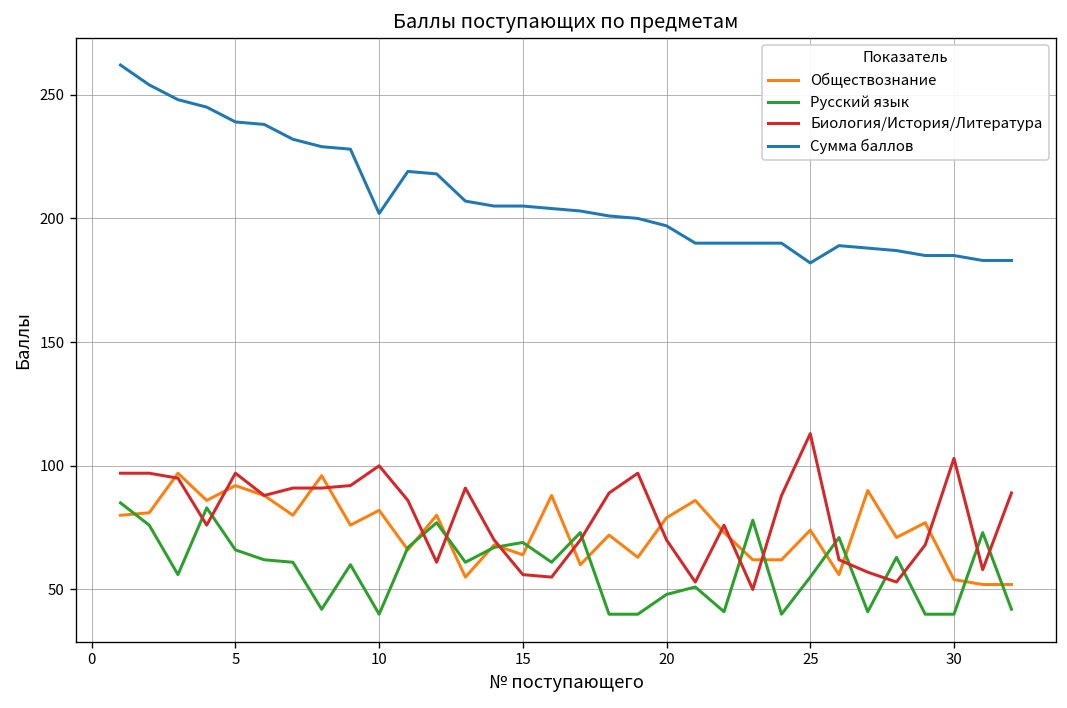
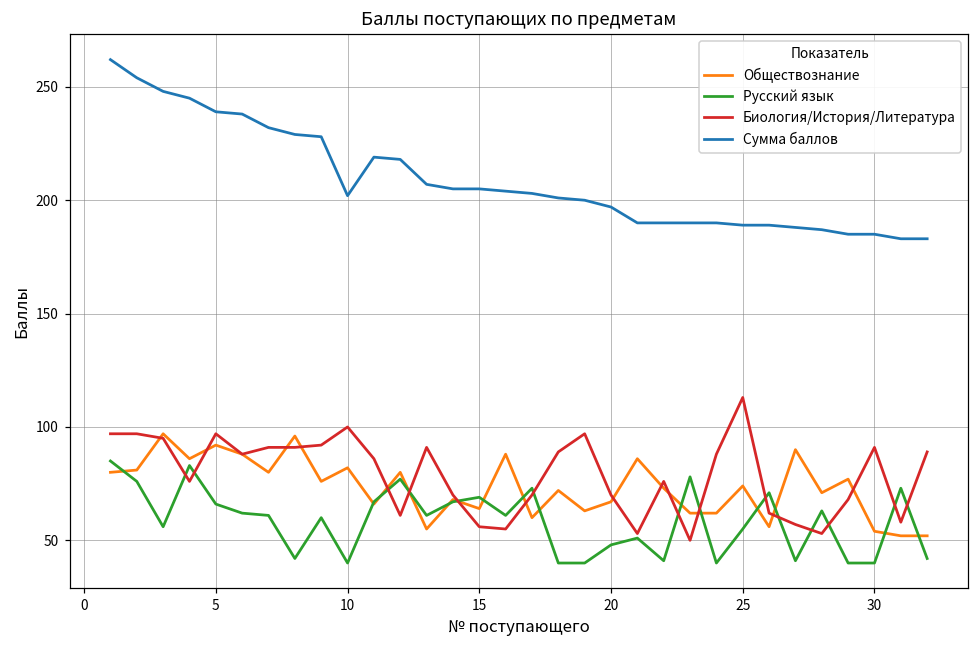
Обществознание, 20: 79 -> 67
Сумма баллов, 25: 182 -> 189
Биология/История/Литература, 30: 103 -> 91
